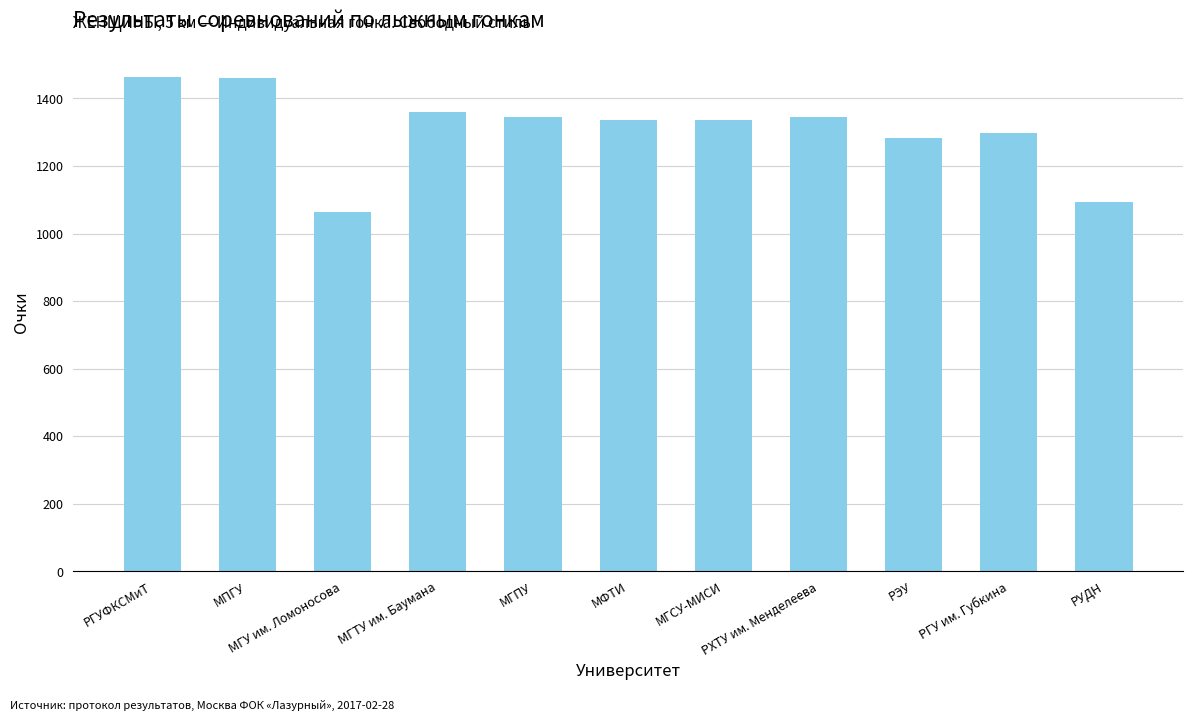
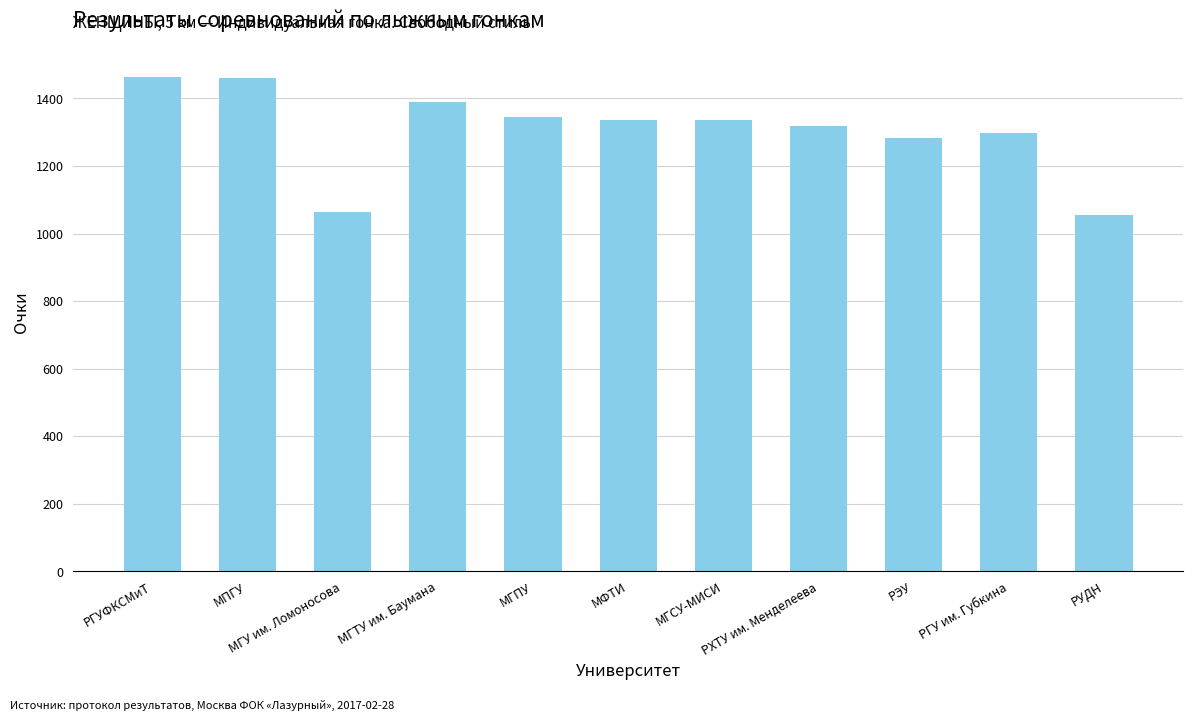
МГТУ им. Баумана: 1360 -> 1390
РХТУ им. Менделеева: 1350 -> 1320
РУДН: 1100 -> 1060
